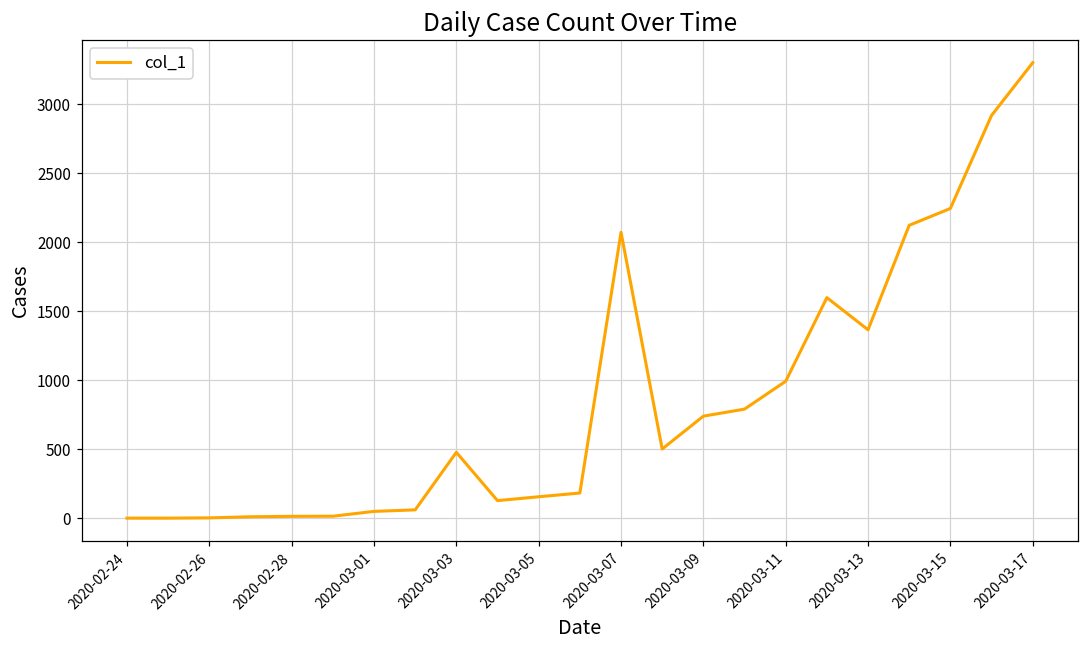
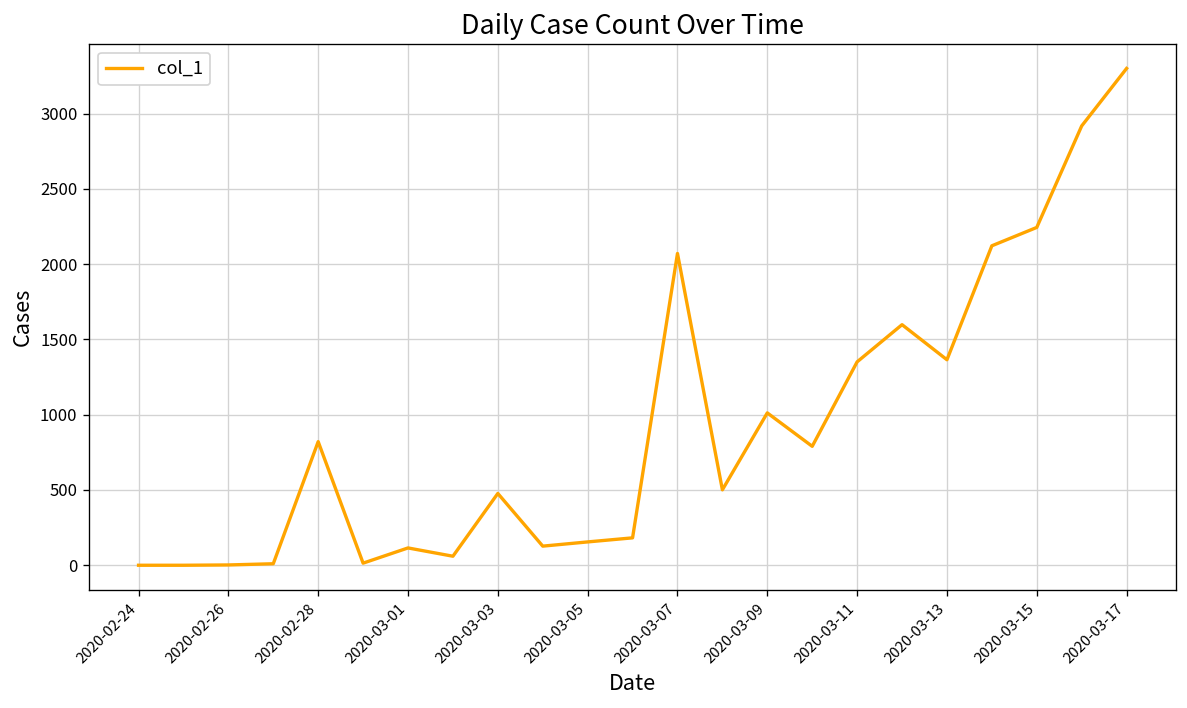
2020-02-28: 10 -> 820
2020-03-01: 50 -> 120
2020-03-09: 740 -> 1010
2020-03-11: 990 -> 1350
